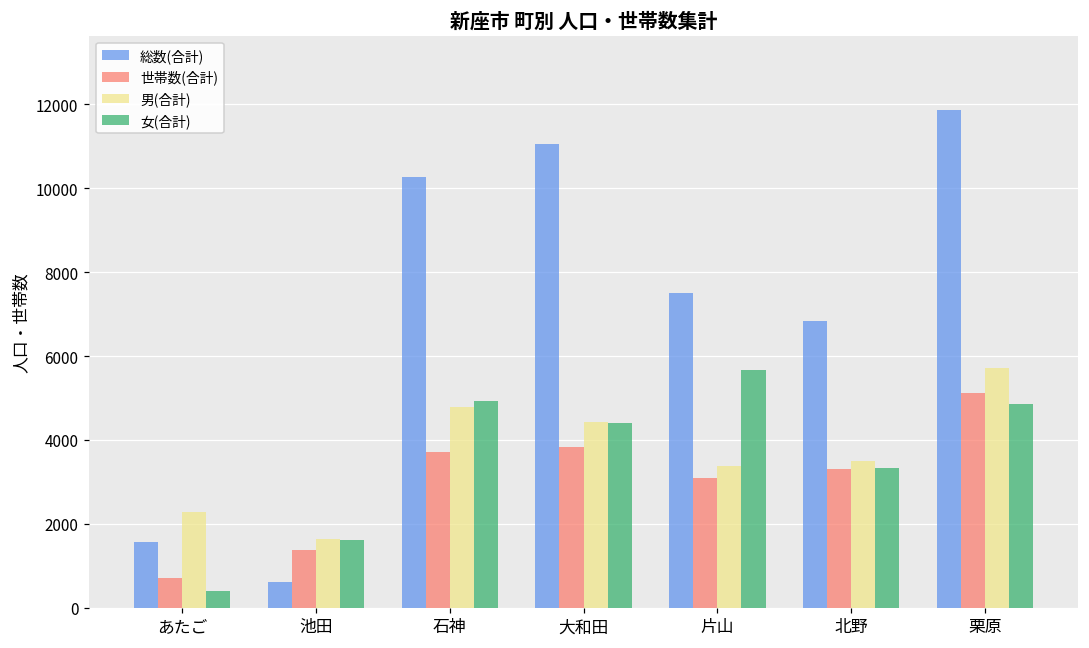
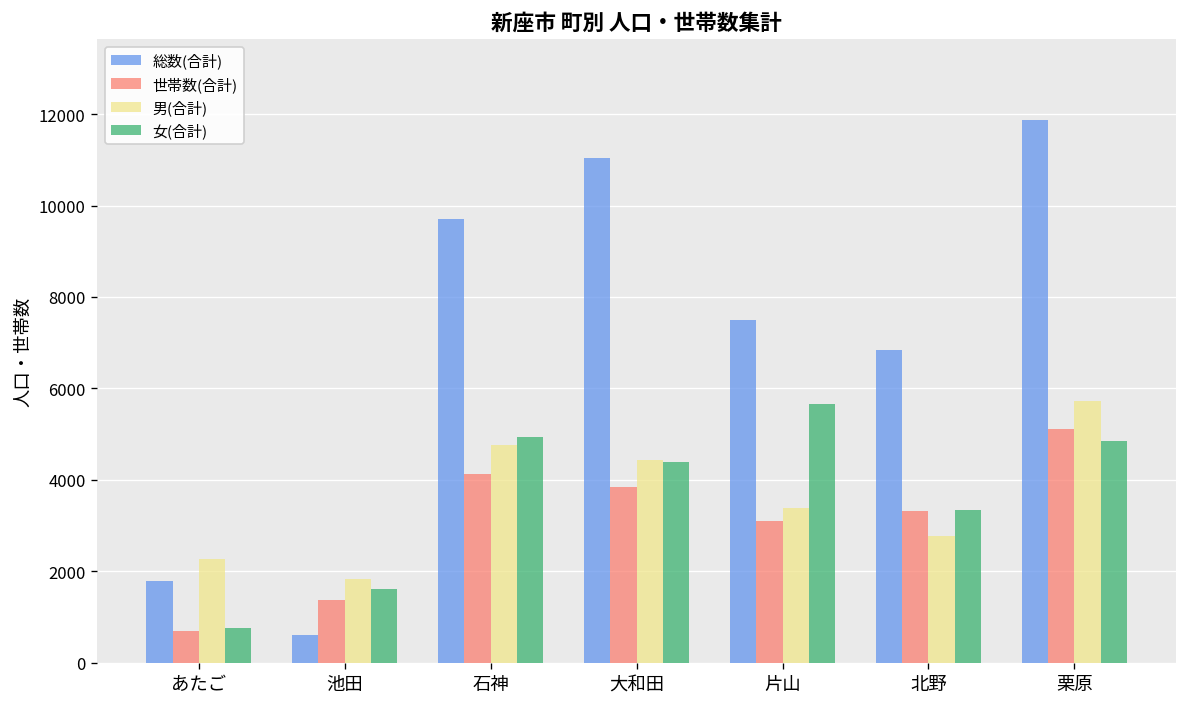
総数(合計), あたご: 1600 -> 1800
女(合計), あたご: 400 -> 800
男(合計), 池田: 1600 -> 1800
総数(合計), 石神: 10300 -> 9700
世帯数(合計), 石神: 3700 -> 4100
男(合計), 北野: 3500 -> 2800
